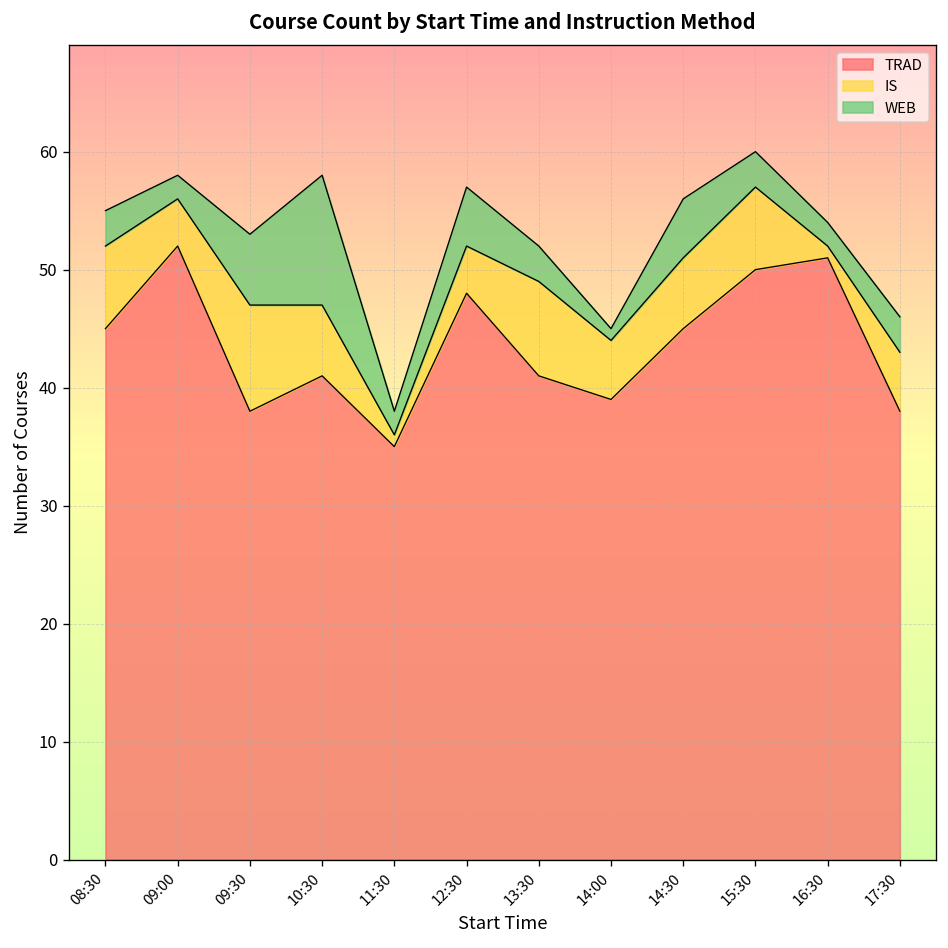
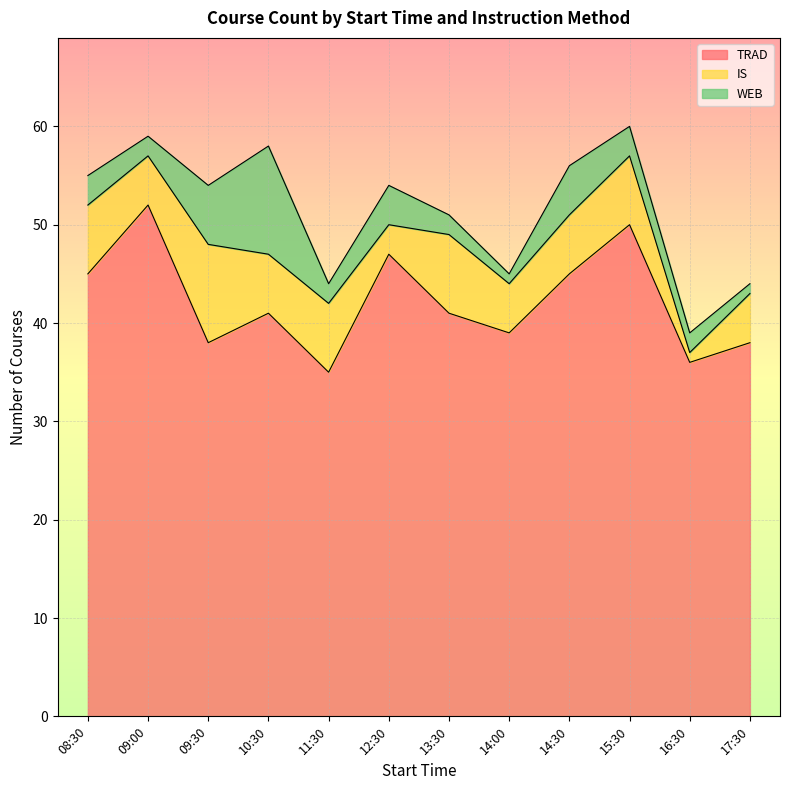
IS, 09:00: 4 -> 5
IS, 09:30: 9 -> 10
IS, 11:30: 1 -> 7
TRAD, 12:30: 48 -> 47
IS, 12:30: 4 -> 3
WEB, 12:30: 5 -> 4
WEB, 13:30: 3 -> 2
TRAD, 16:30: 51 -> 36
WEB, 17:30: 3 -> 1
